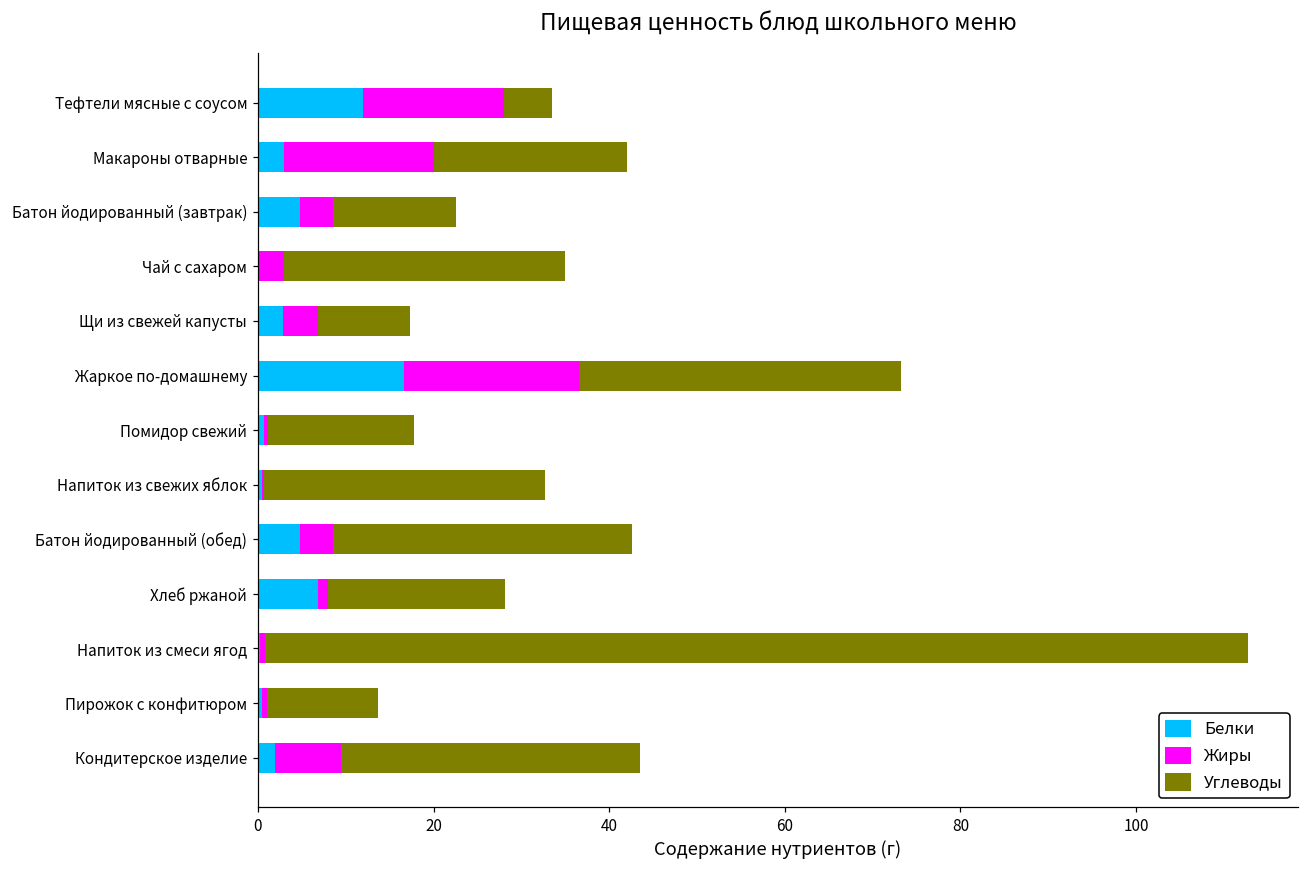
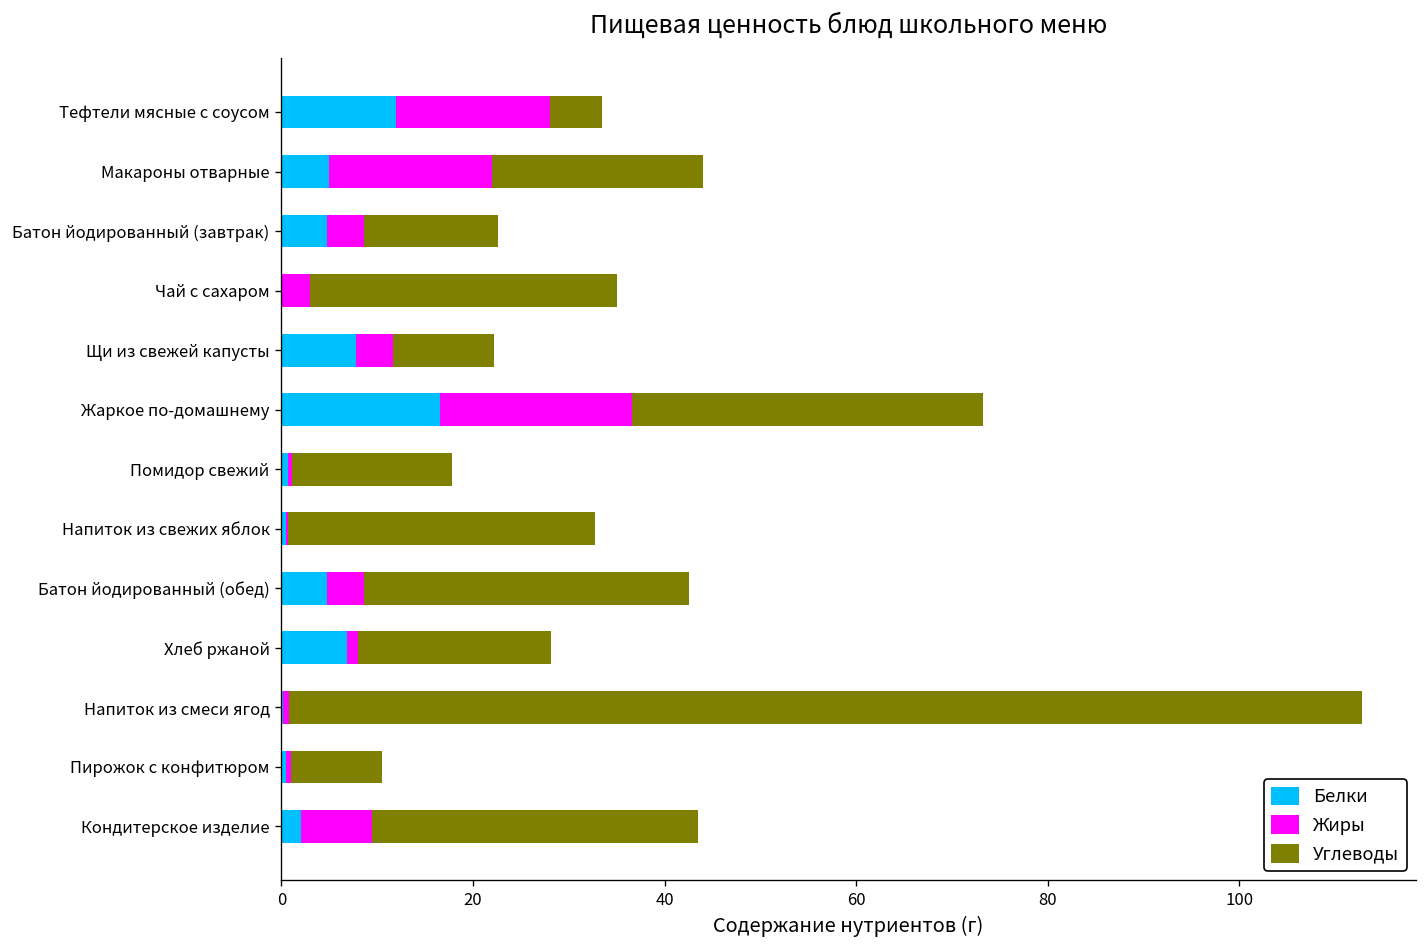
Белки, Макароны отварные: 3 -> 5
Белки, Щи из свежей капусты: 3 -> 8
Углеводы, Пирожок с конфитюром: 13 -> 10
